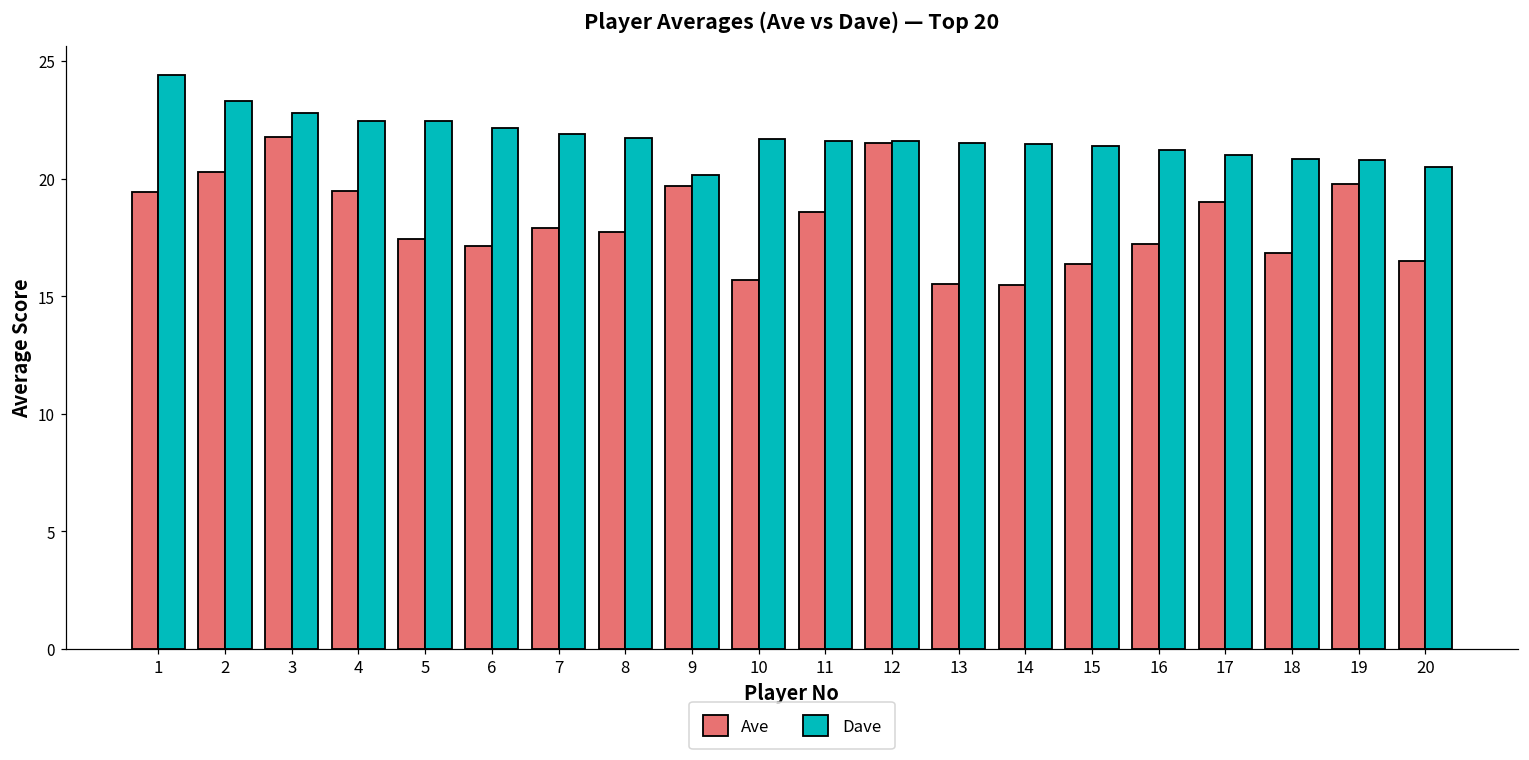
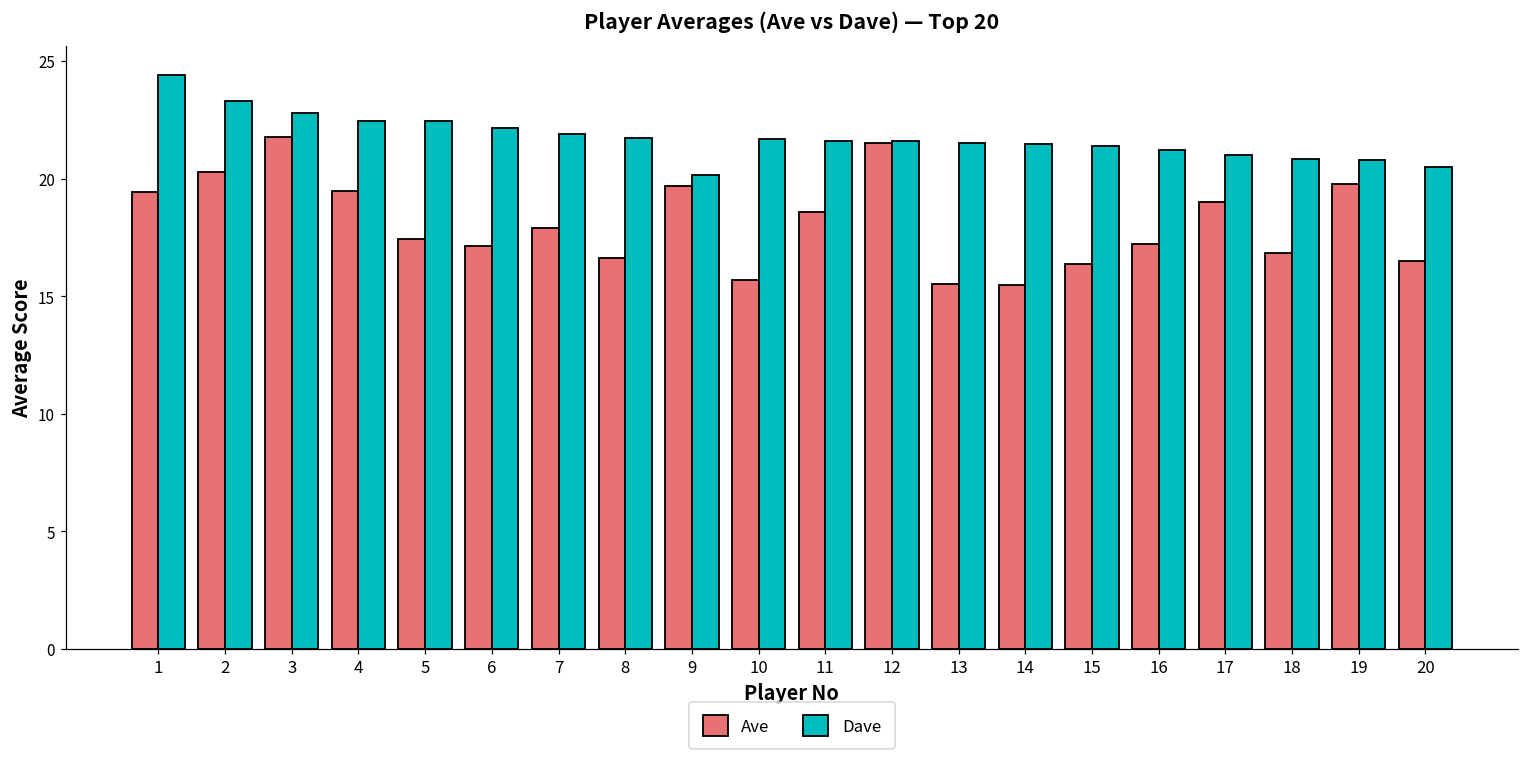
Ave, 8: 17.7 -> 16.6
